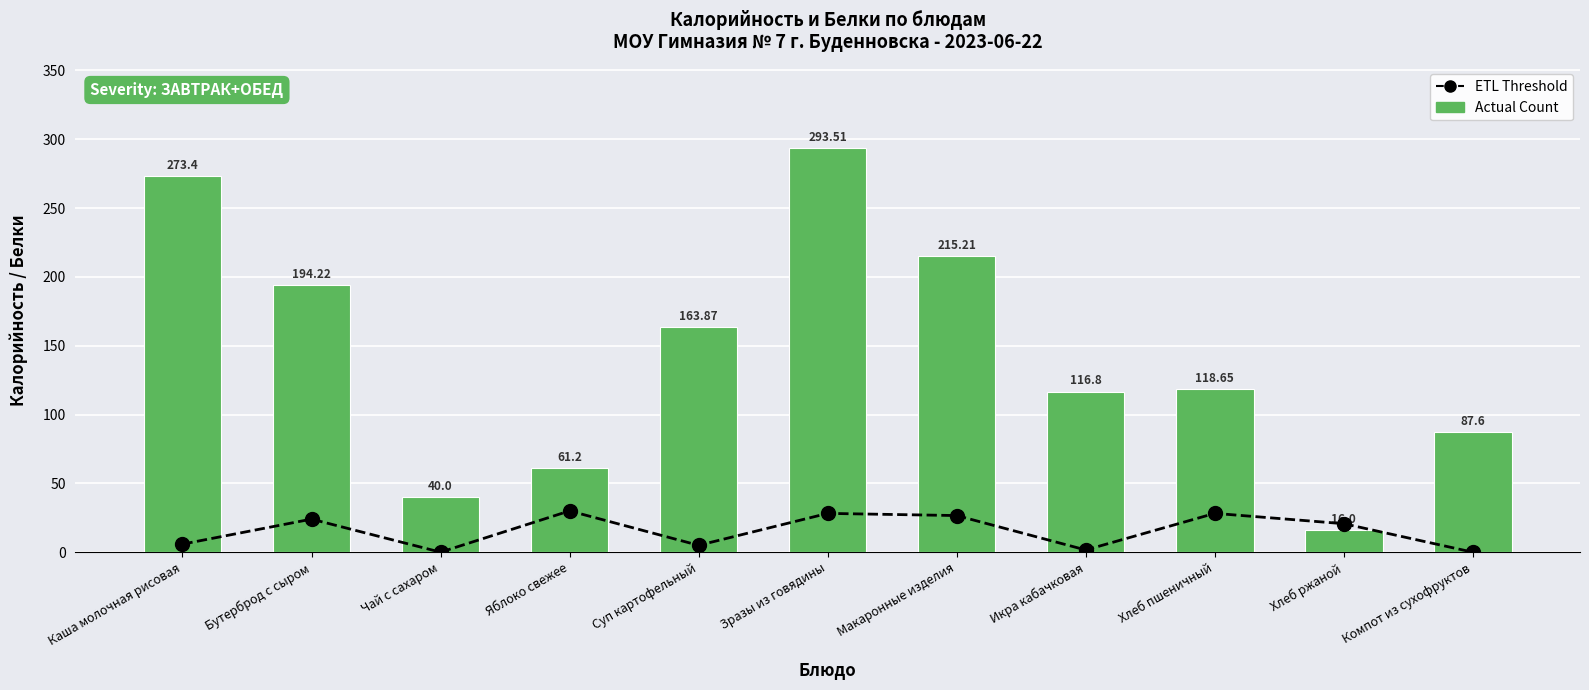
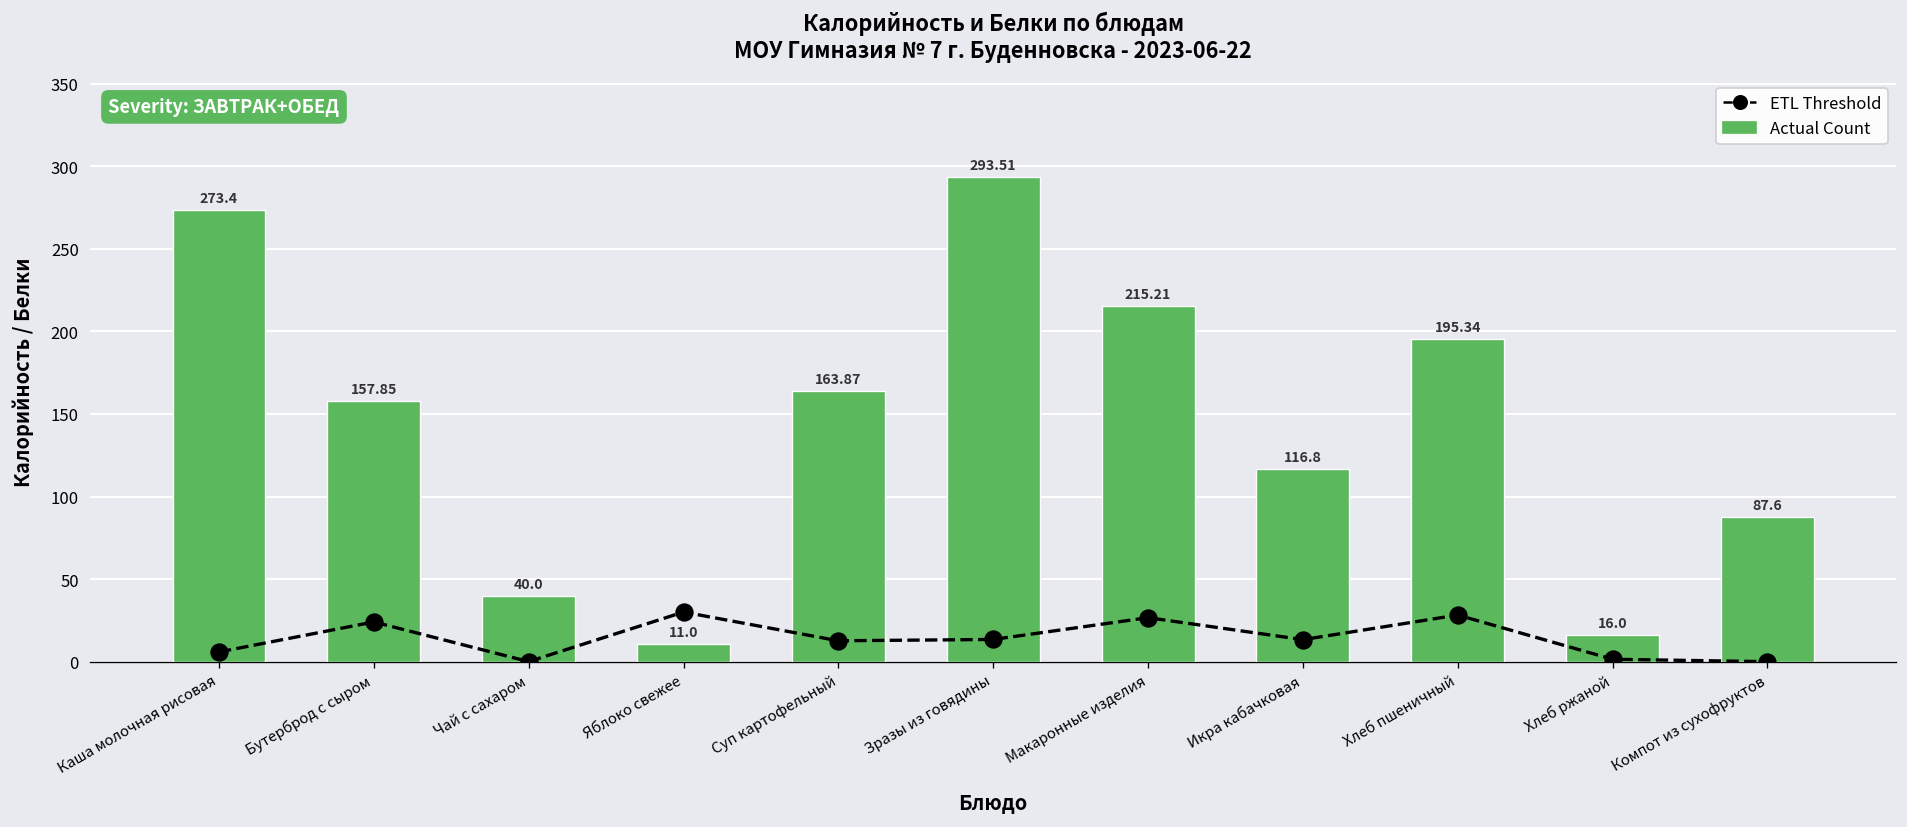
Actual Count, Бутерброд с сыром: 194.22 -> 157.85
Actual Count, Яблоко свежее: 61.2 -> 11.0
ETL Threshold, Суп картофельный: 5 -> 13
ETL Threshold, Зразы из говядины: 28 -> 14
ETL Threshold, Икра кабачковая: 2 -> 13
Actual Count, Хлеб пшеничный: 118.65 -> 195.34
ETL Threshold, Хлеб ржаной: 21 -> 2
